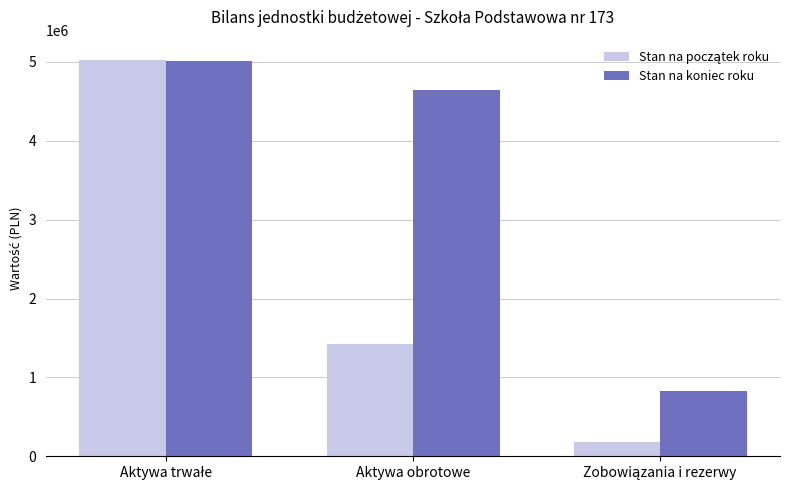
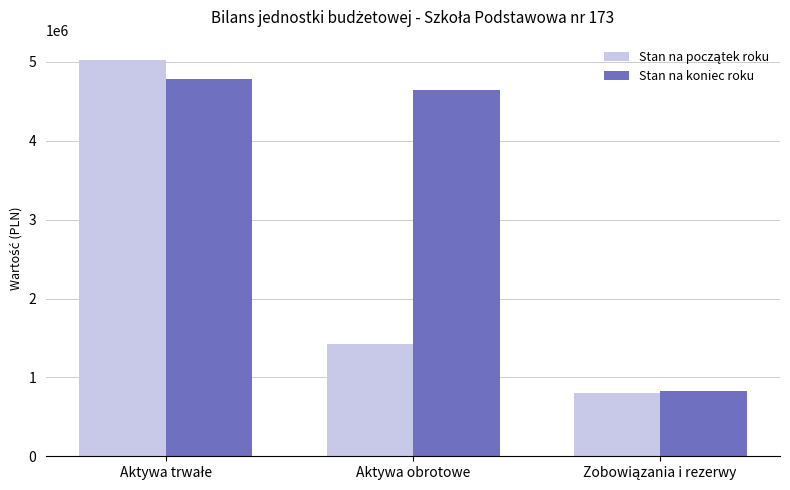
Stan na koniec roku, Aktywa trwałe: 5000000 -> 4800000
Stan na początek roku, Zobowiązania i rezerwy: 200000 -> 800000
